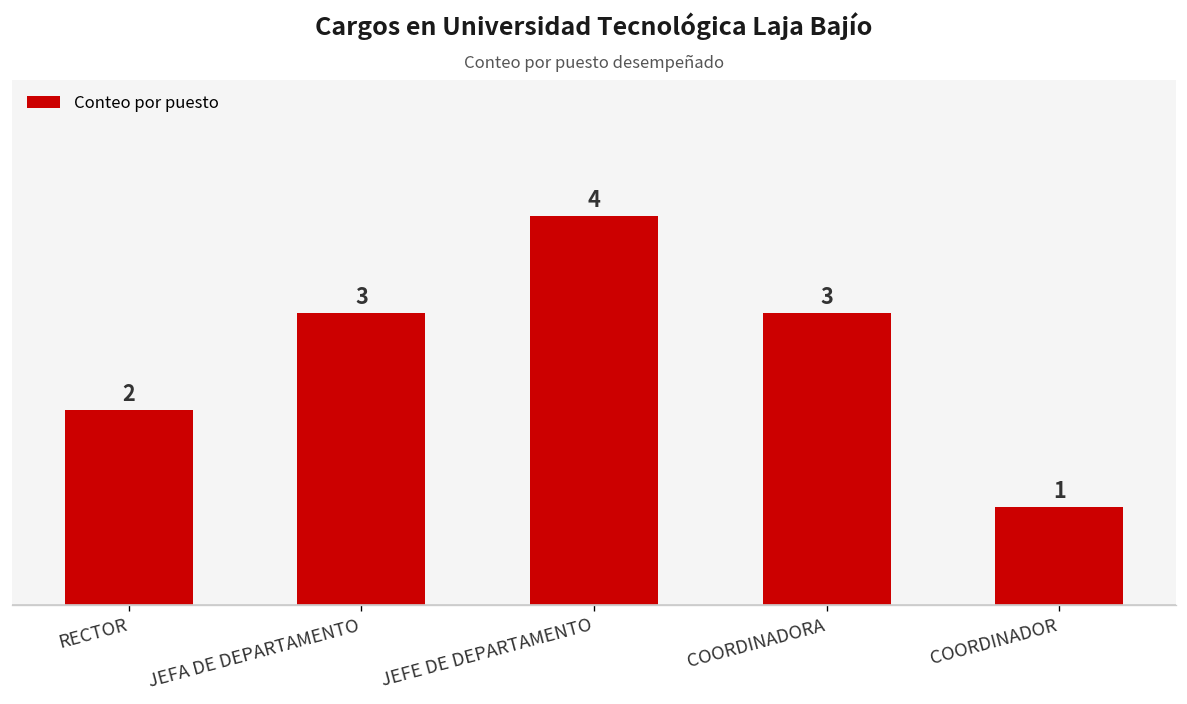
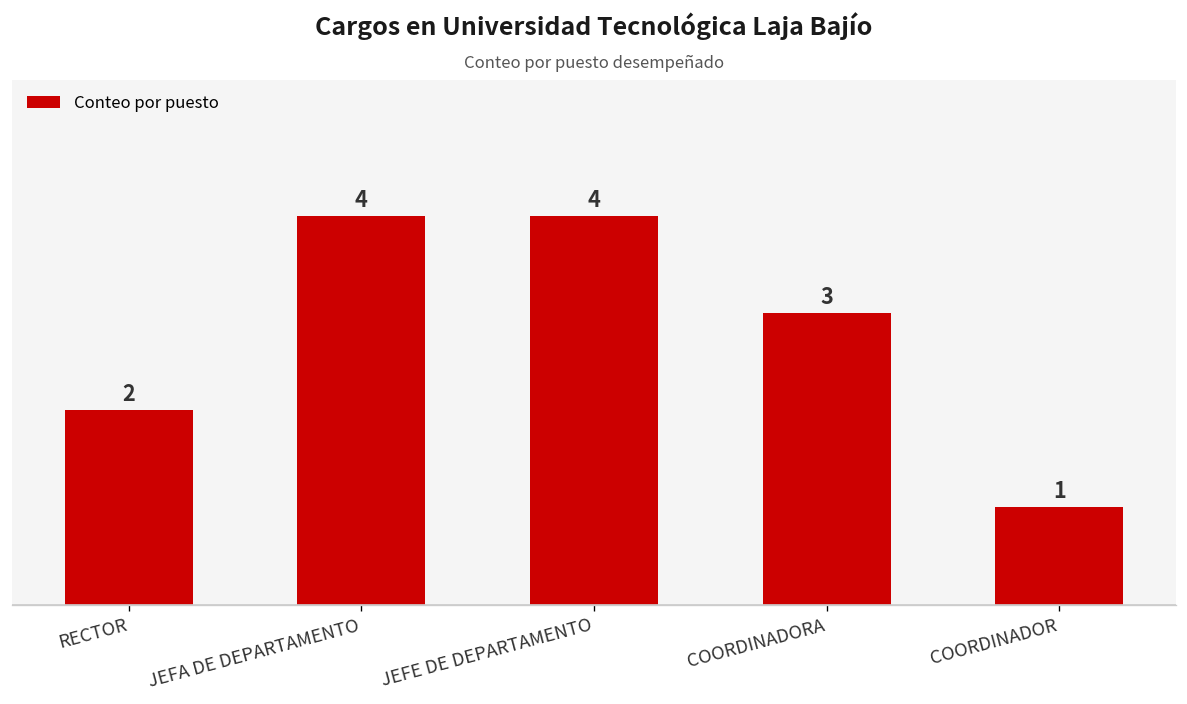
JEFA DE DEPARTAMENTO: 3 -> 4
